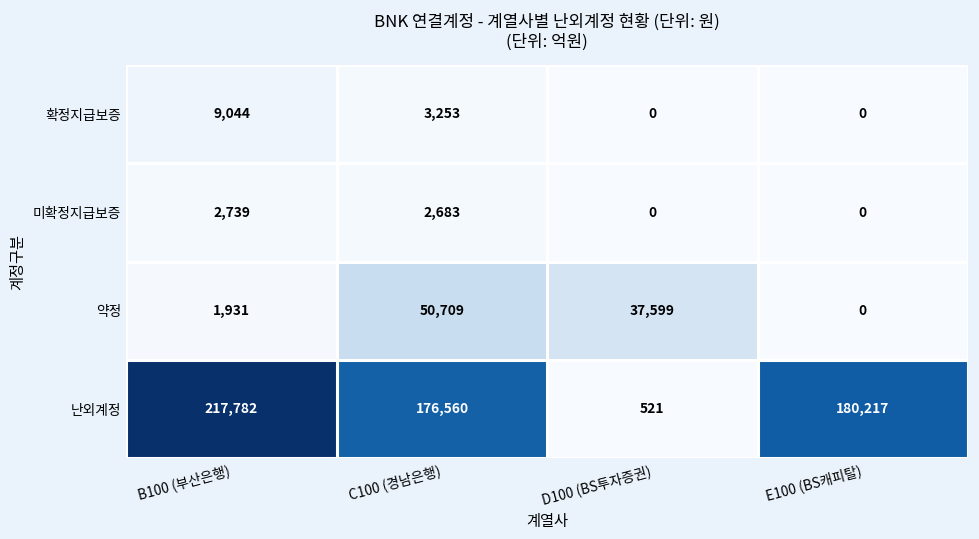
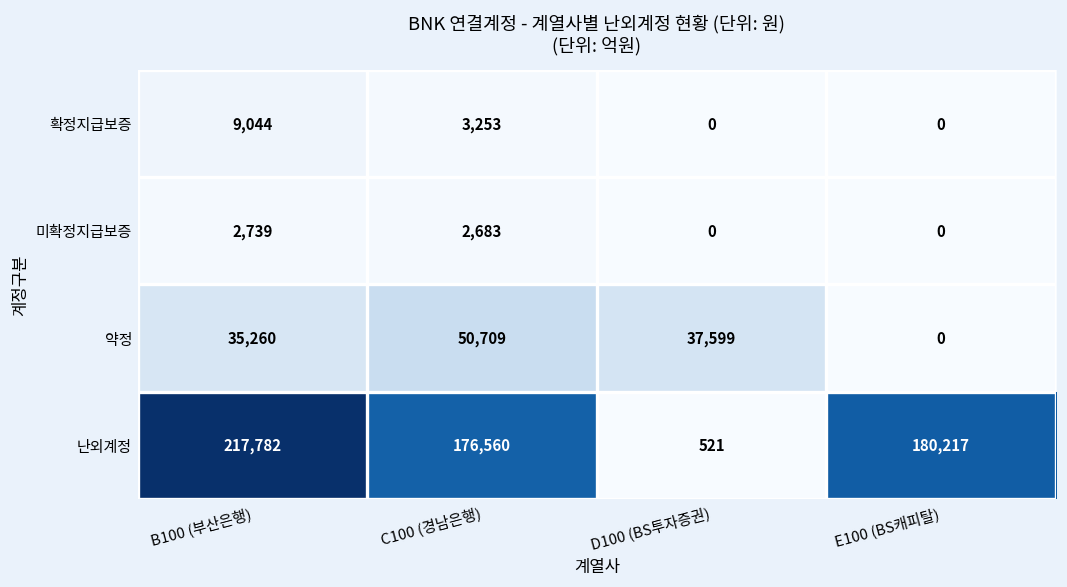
약정, B100 (부산은행): 1,931 -> 35,260
